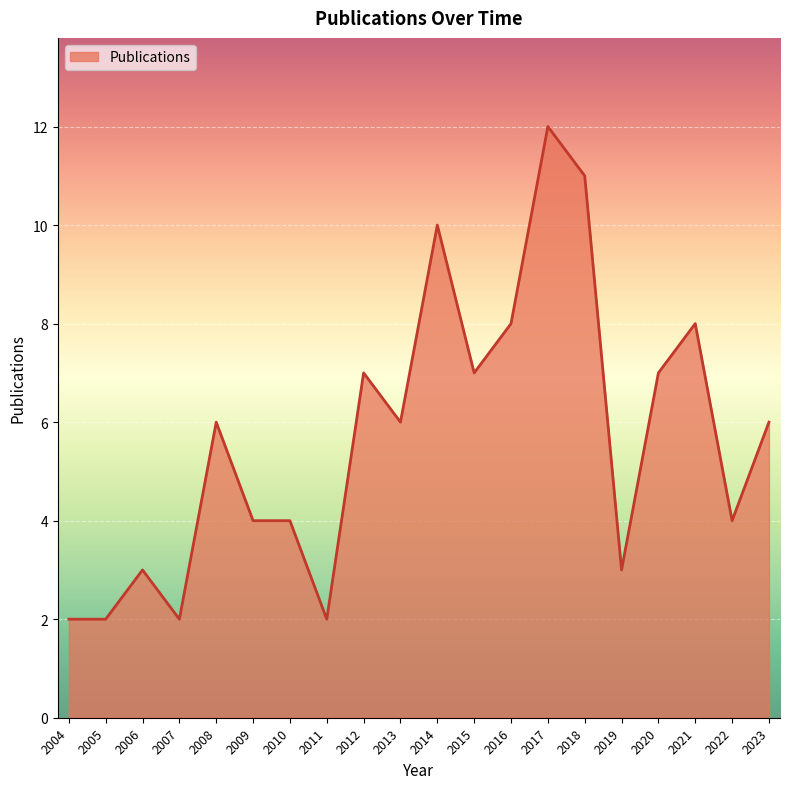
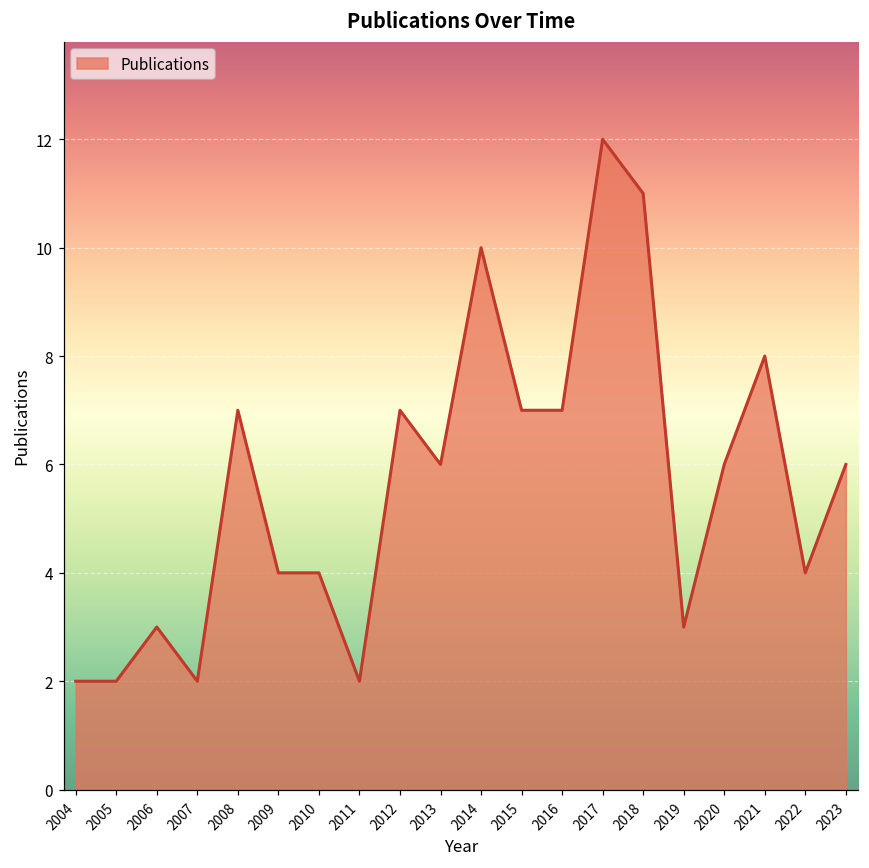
2008: 6 -> 7
2016: 8 -> 7
2020: 7 -> 6
